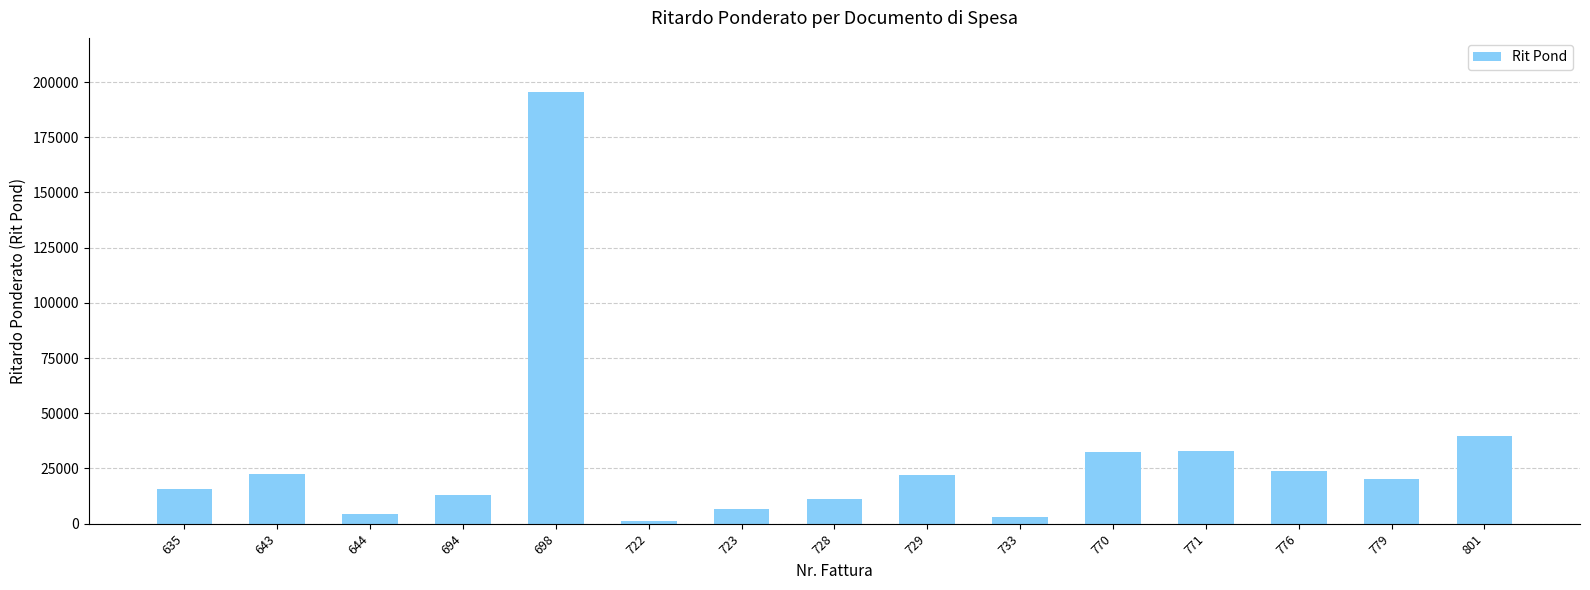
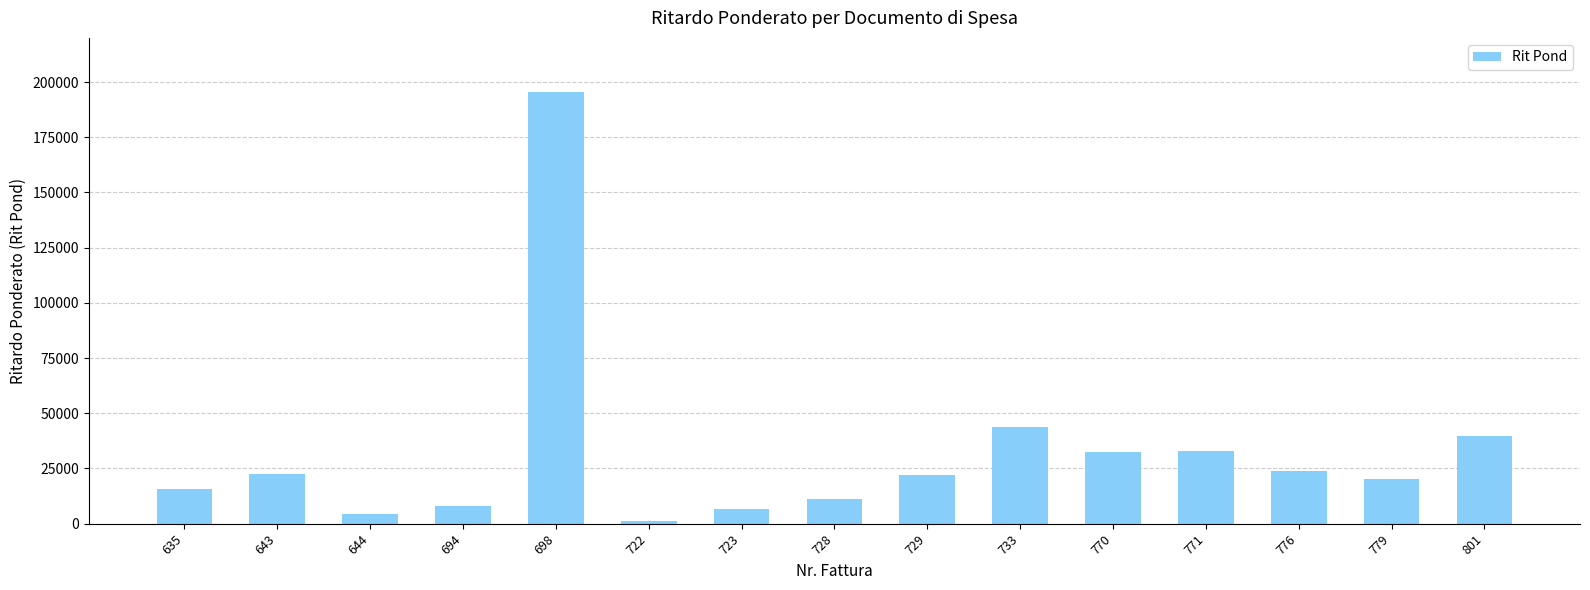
694: 13000 -> 8000
733: 3000 -> 44000
